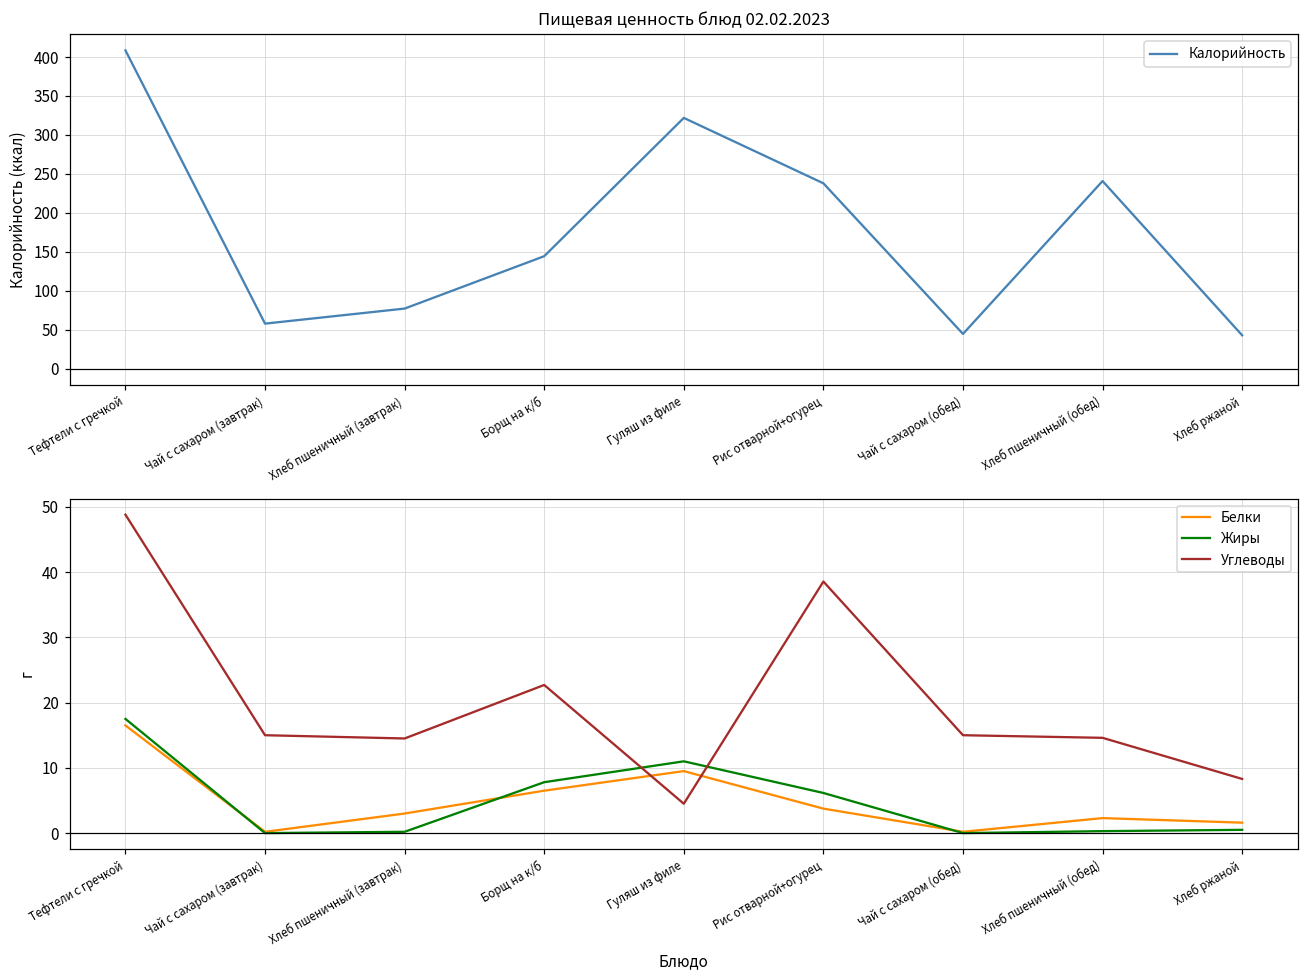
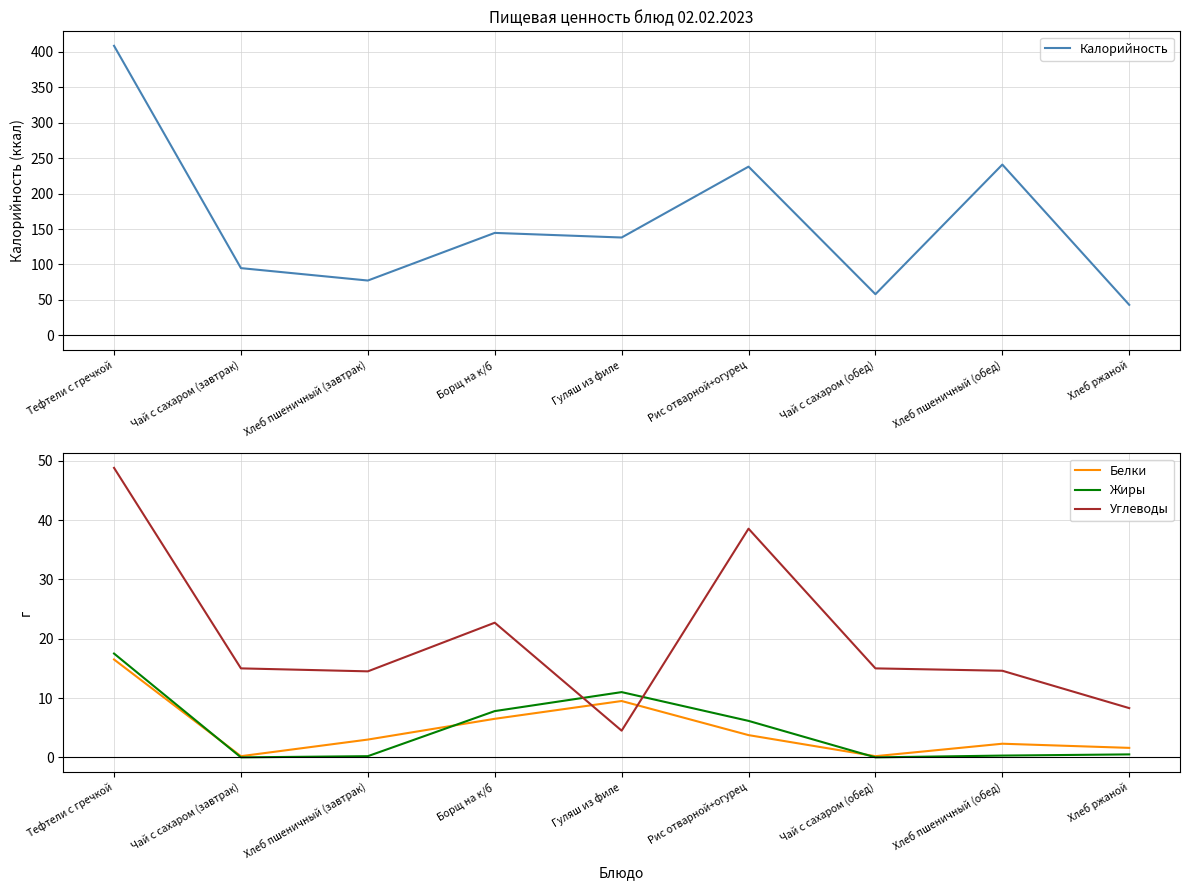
Пищевая ценность блюд 02.02.2023, Чай с сахаром (завтрак): 60 -> 90
Пищевая ценность блюд 02.02.2023, Гуляш из филе: 320 -> 140
Пищевая ценность блюд 02.02.2023, Чай с сахаром (обед): 40 -> 60
